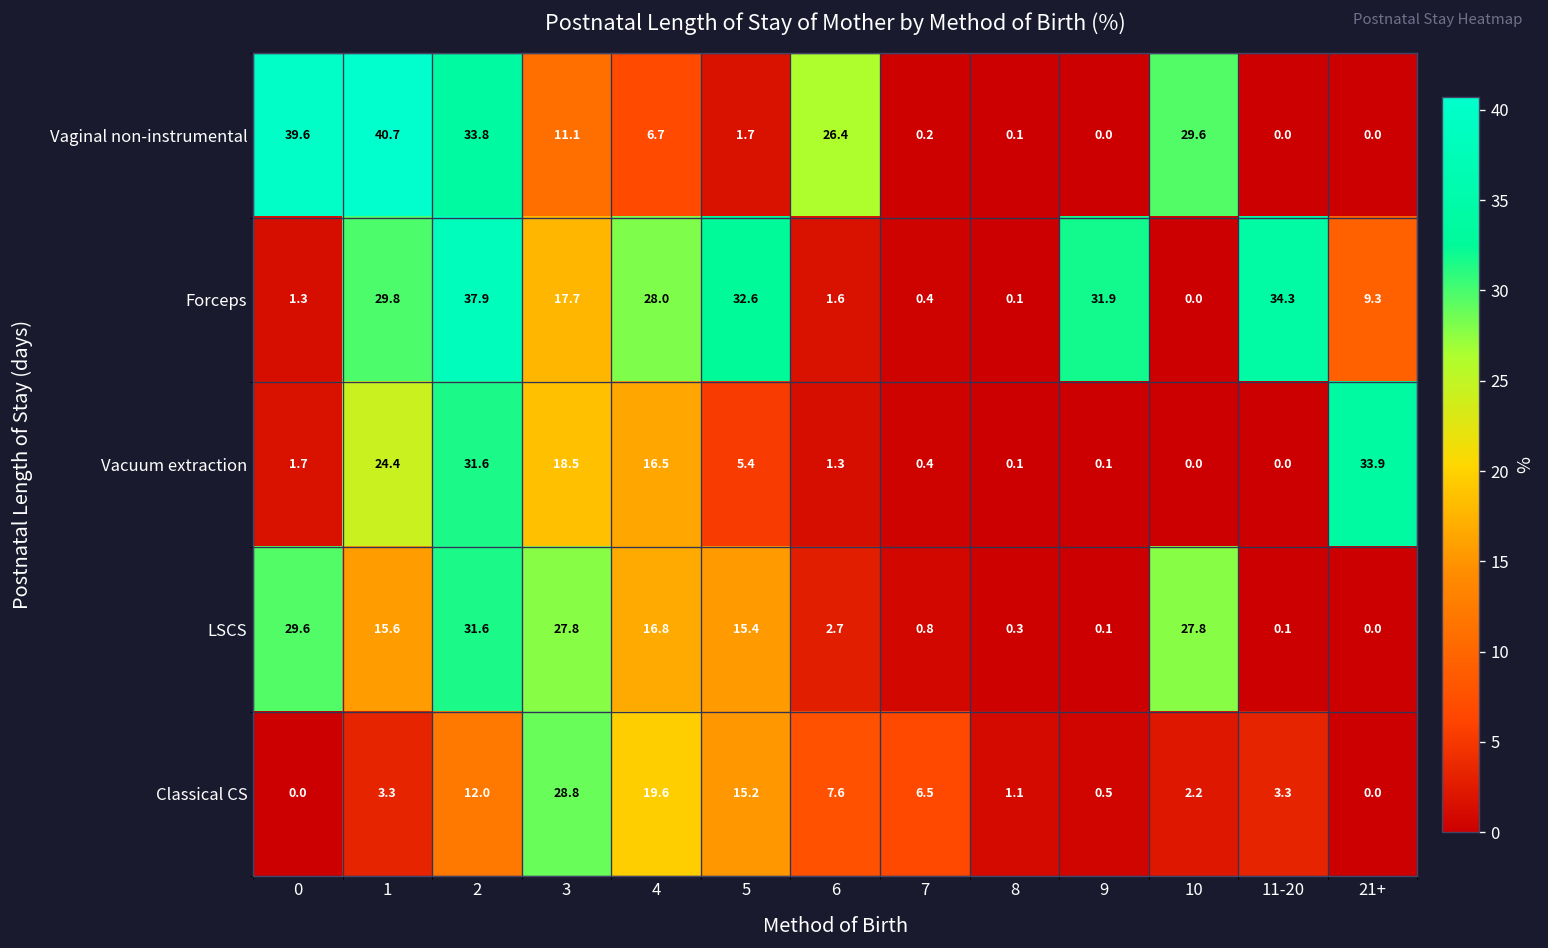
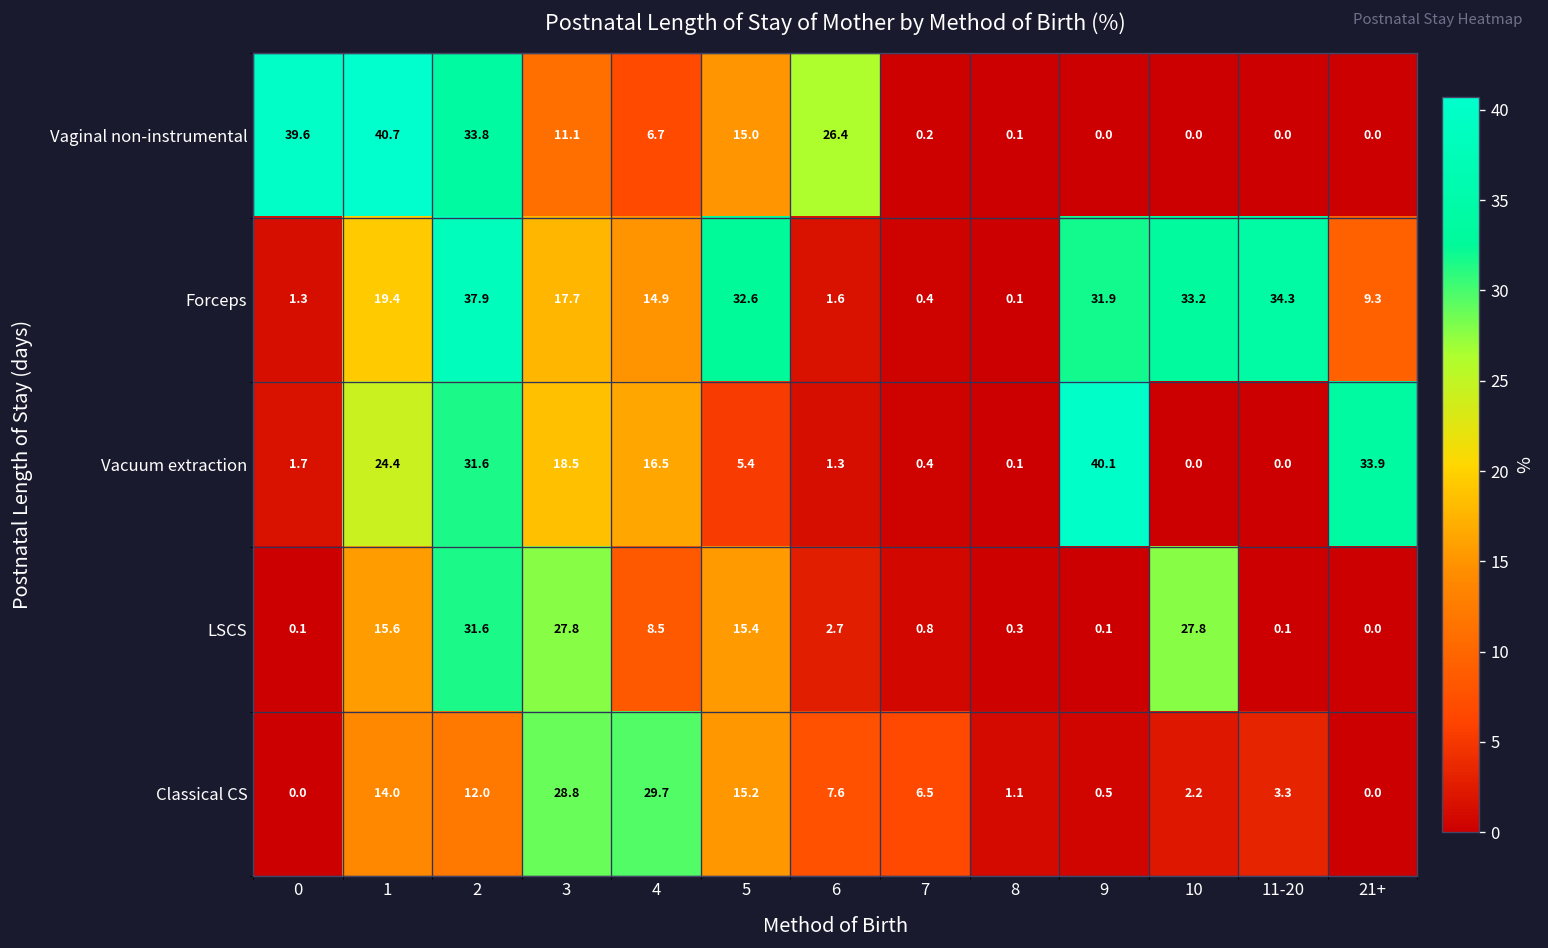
Vaginal non-instrumental, 5: 1.7 -> 15.0
Vaginal non-instrumental, 10: 29.6 -> 0.0
Forceps, 1: 29.8 -> 19.4
Forceps, 4: 28.0 -> 14.9
Forceps, 10: 0.0 -> 33.2
Vacuum extraction, 9: 0.1 -> 40.1
LSCS, 0: 29.6 -> 0.1
LSCS, 4: 16.8 -> 8.5
Classical CS, 1: 3.3 -> 14.0
Classical CS, 4: 19.6 -> 29.7
